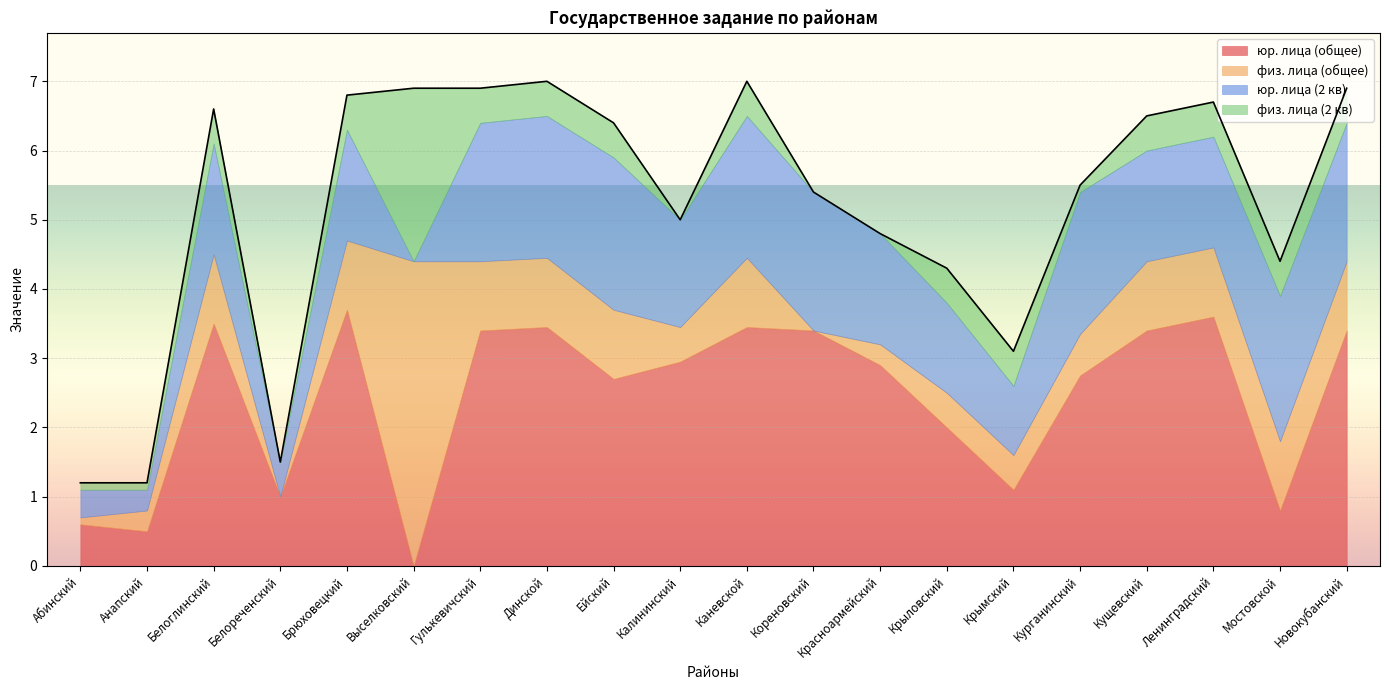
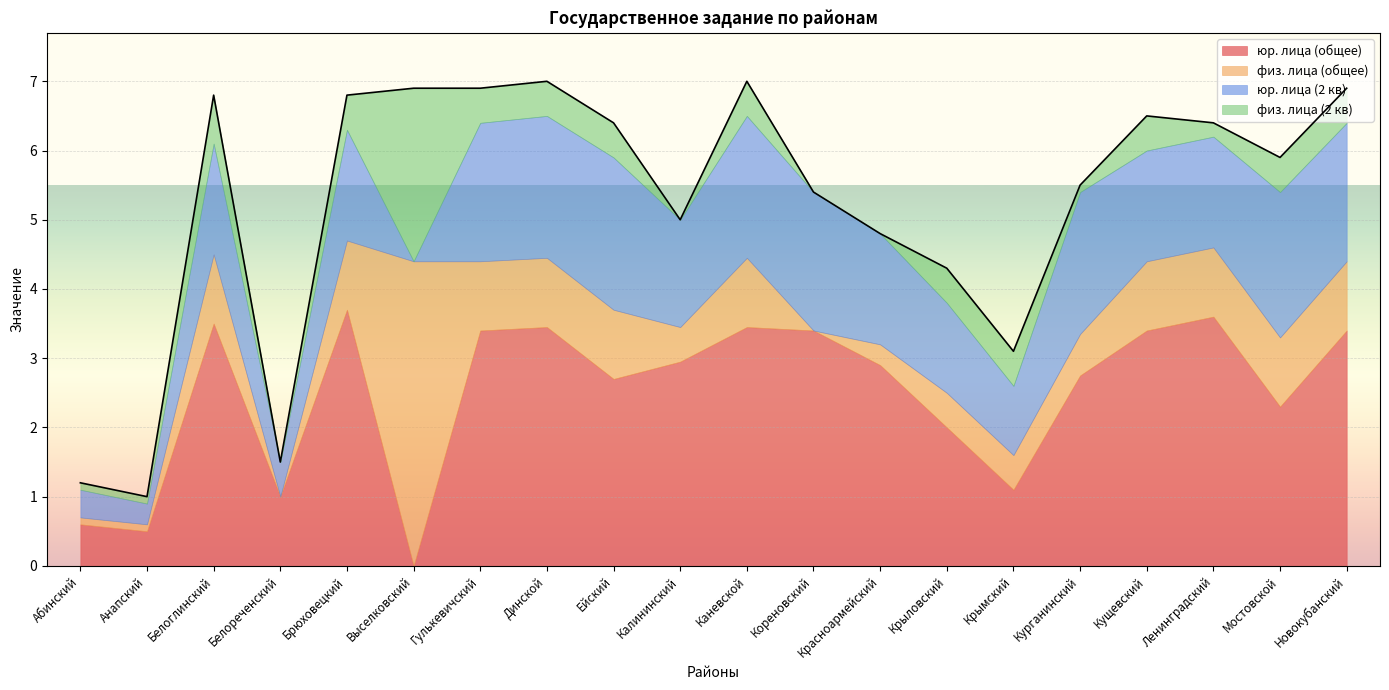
физ. лица (общее), Анапский: 0.3 -> 0.1
физ. лица (2 кв), Белоглинский: 0.5 -> 0.7
физ. лица (2 кв), Ленинградский: 0.5 -> 0.2
юр. лица (общее), Мостовской: 0.8 -> 2.3
